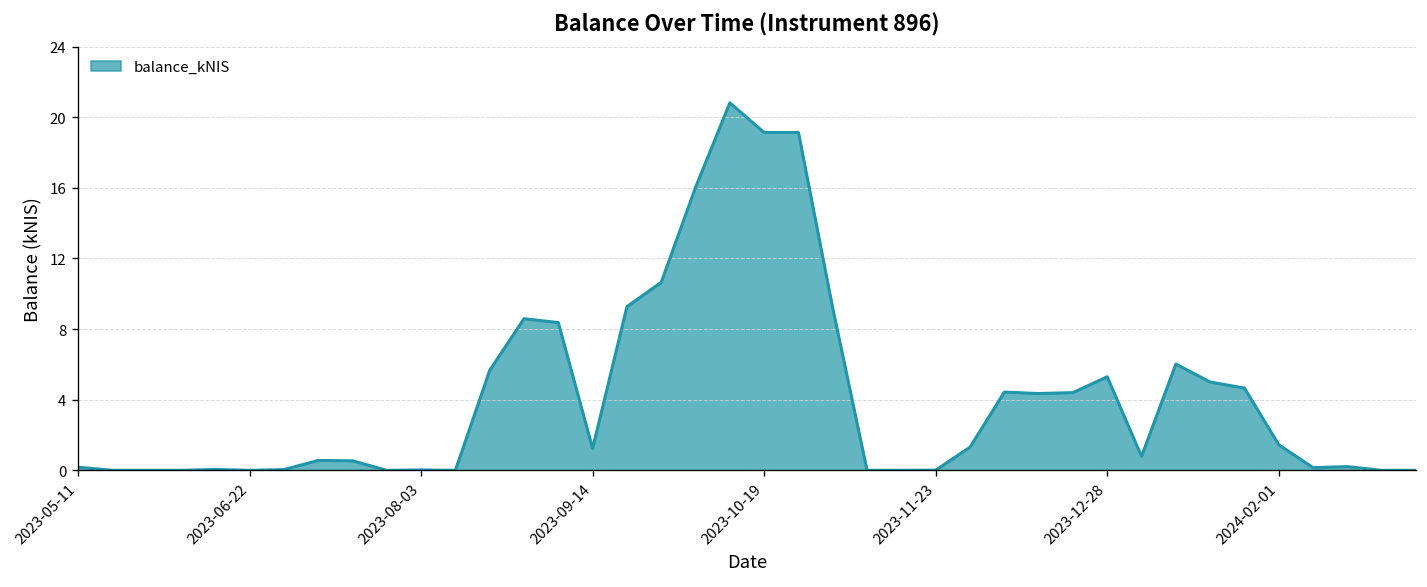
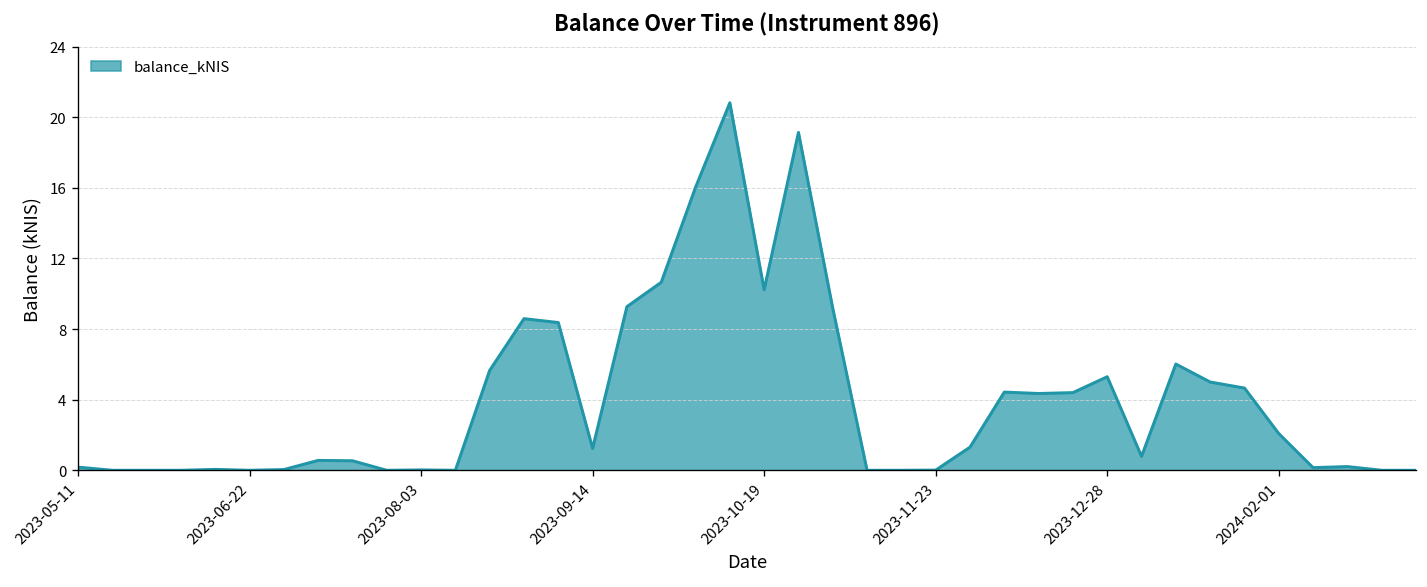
2023-10-19: 19.1 -> 10.2
2024-02-01: 1.5 -> 2.1
